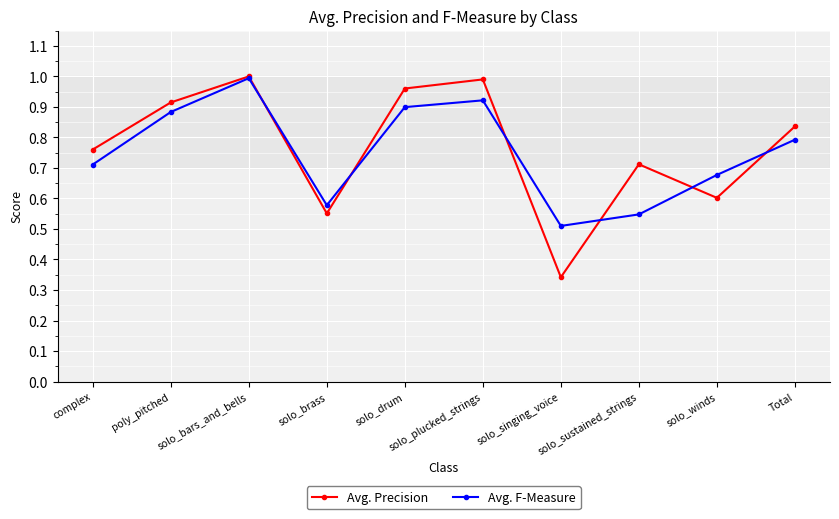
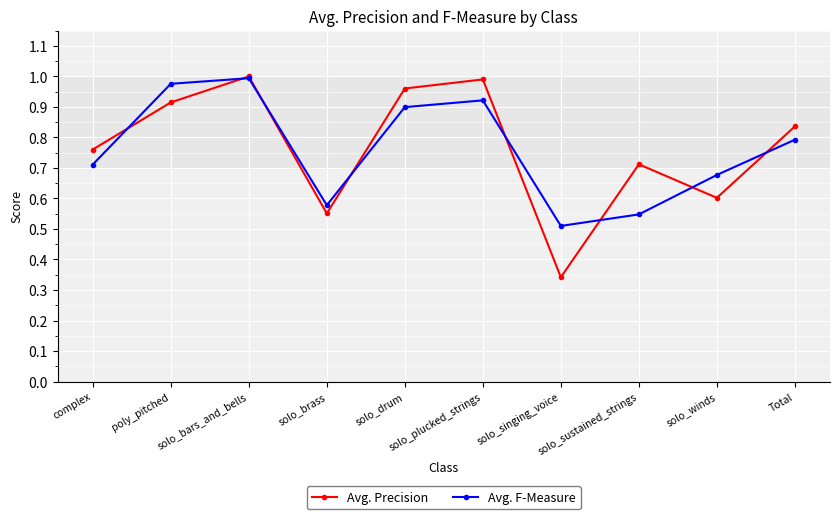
Avg. F-Measure, poly_pitched: 0.88 -> 0.98
